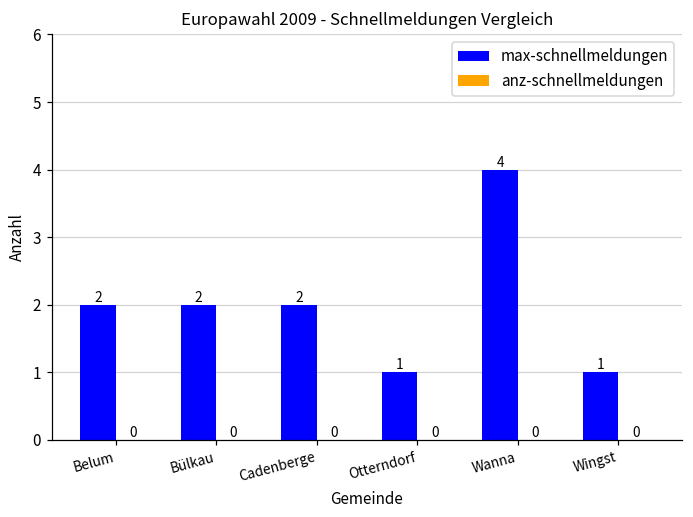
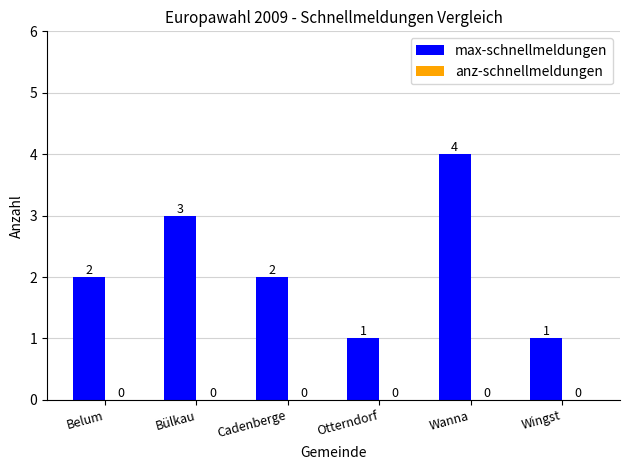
max-schnellmeldungen, Bülkau: 2 -> 3
